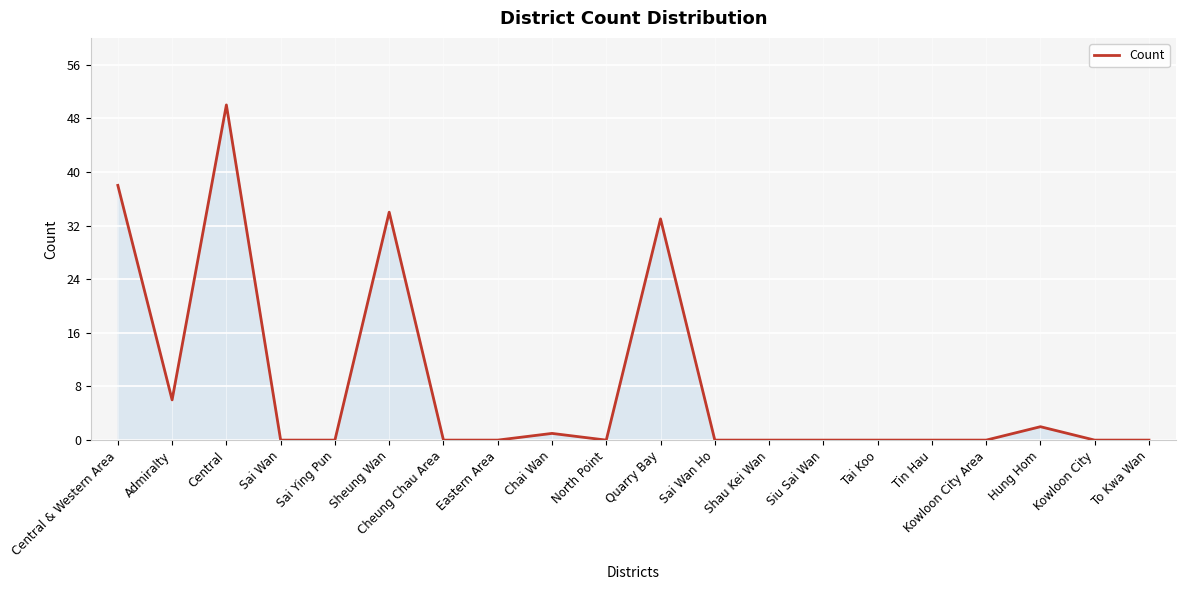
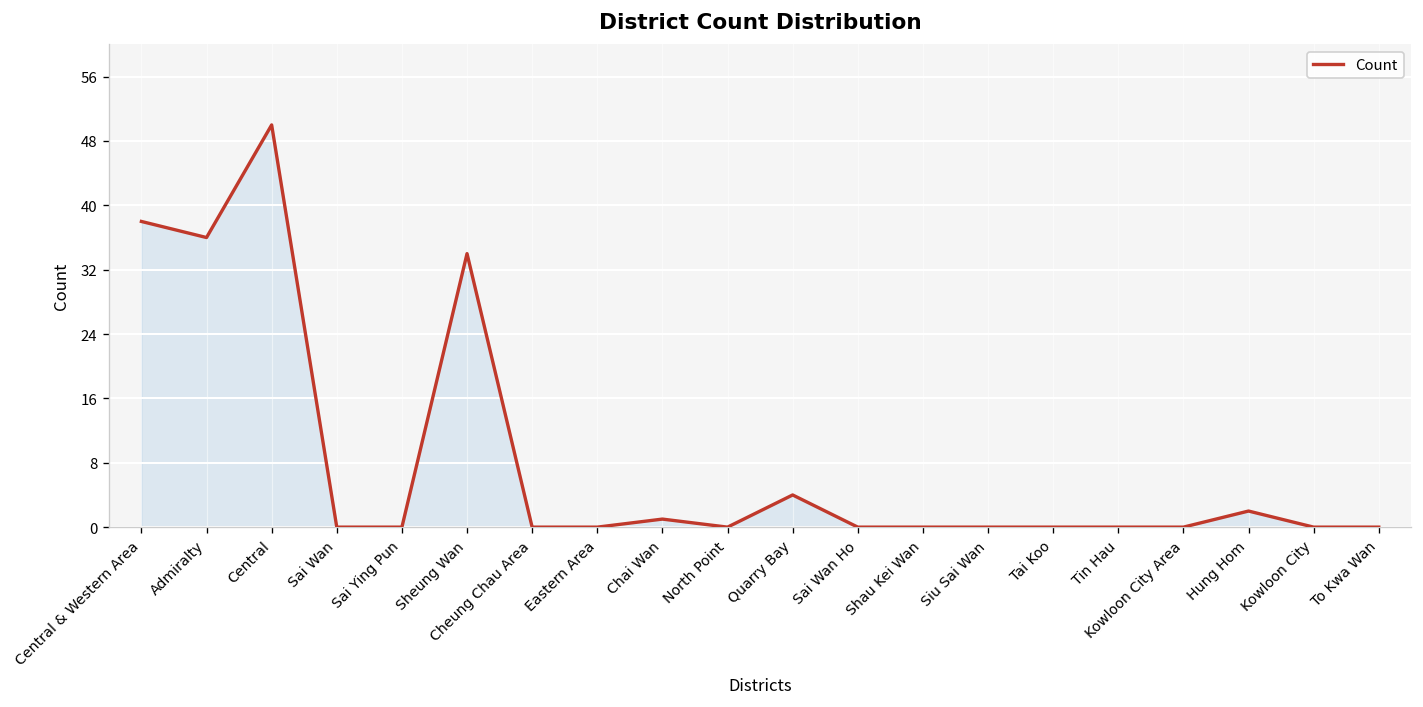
Admiralty: 6 -> 36
Quarry Bay: 33 -> 4
